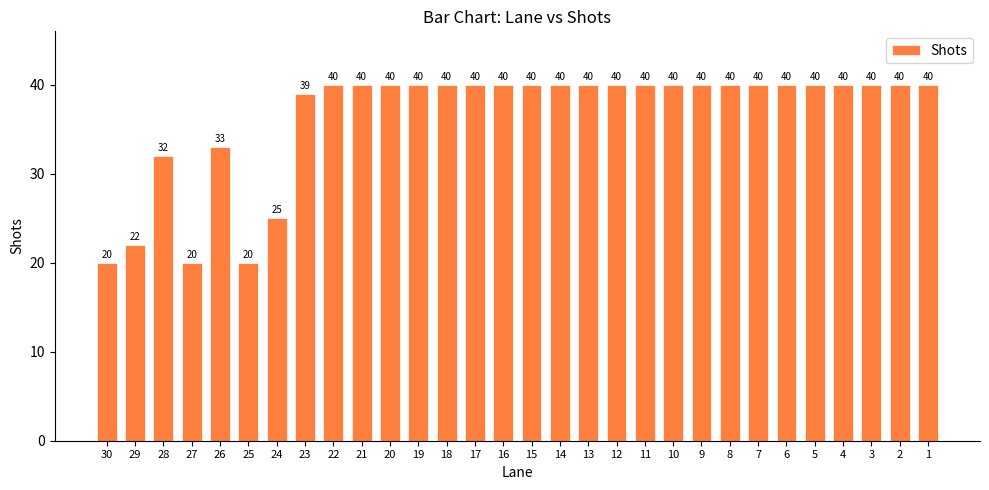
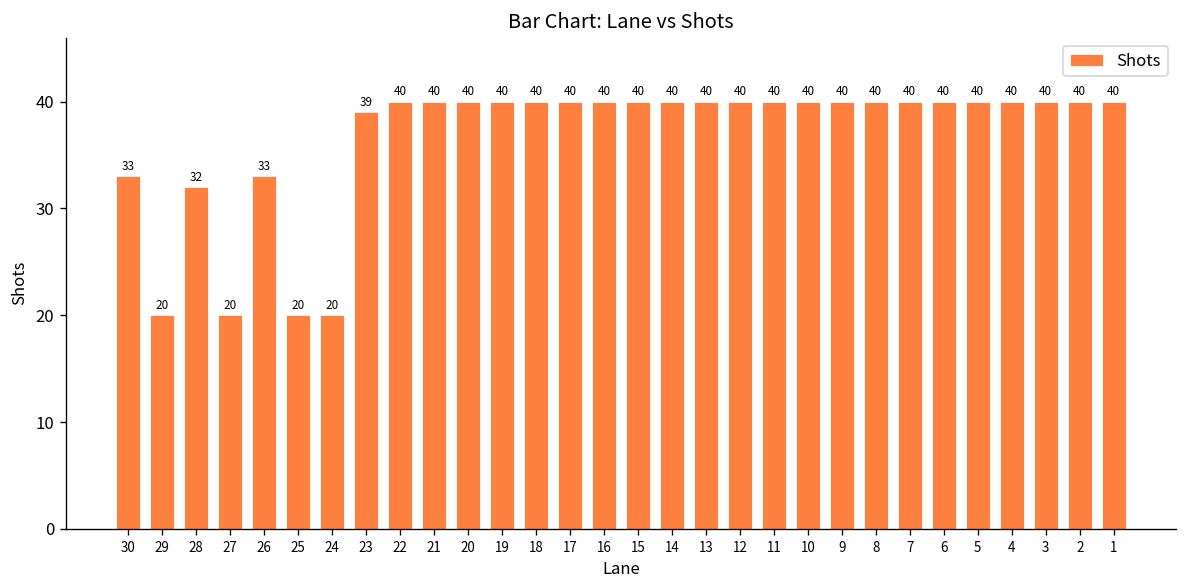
30: 20 -> 33
29: 22 -> 20
24: 25 -> 20
